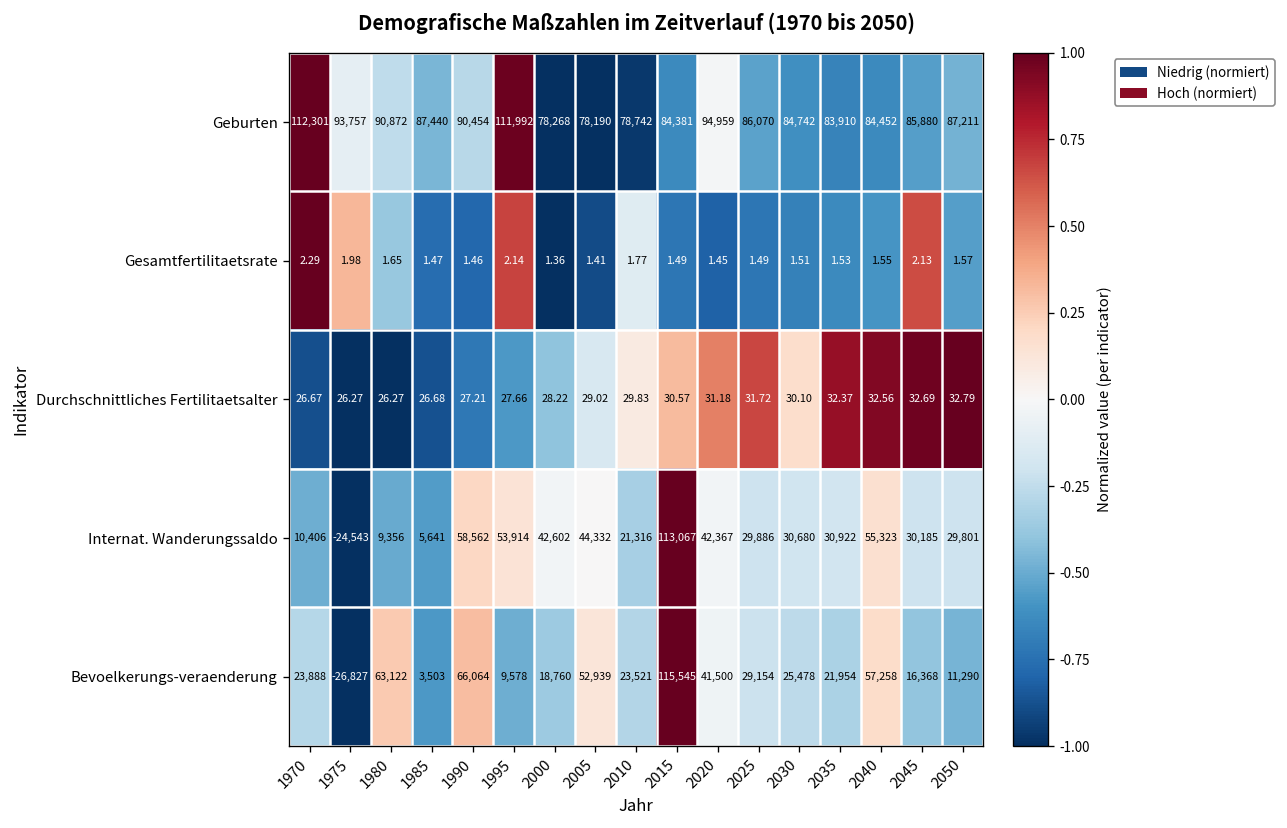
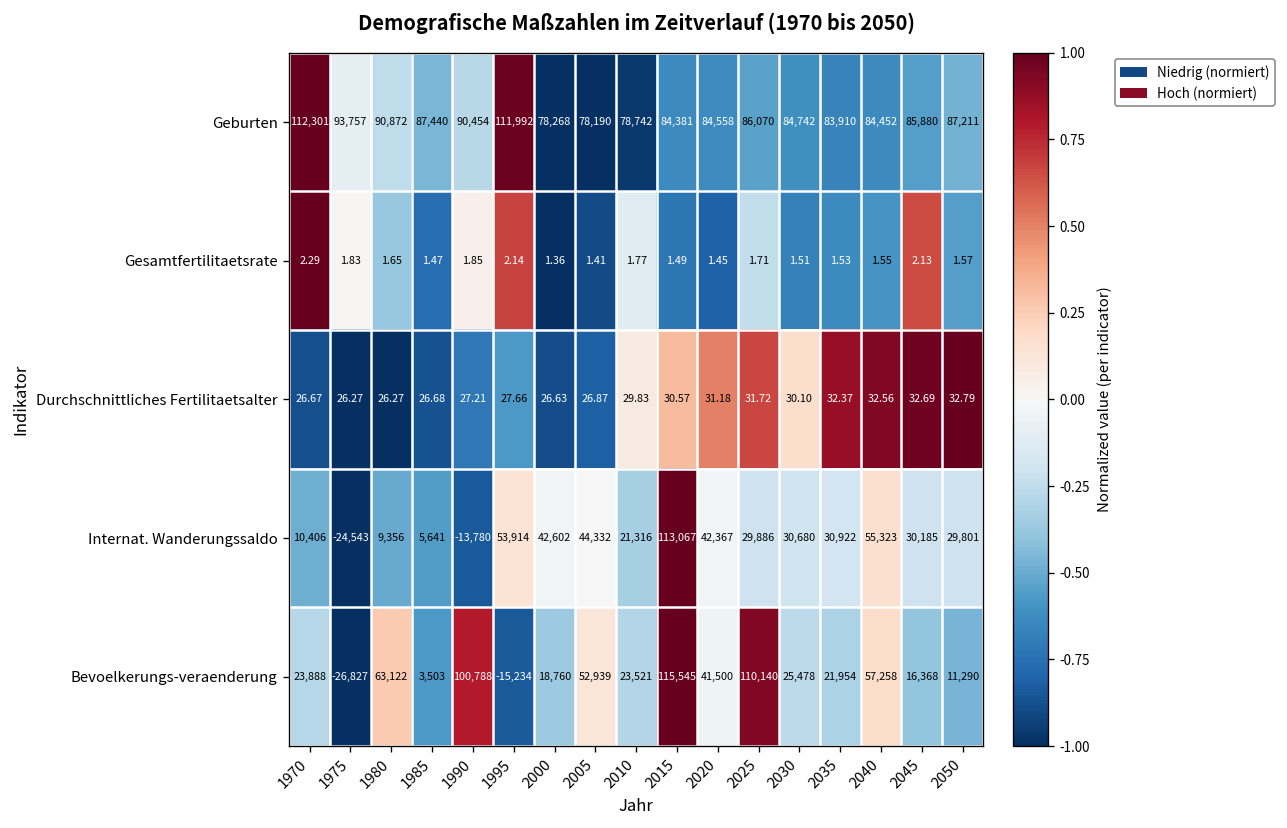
Geburten, 2020: 94,959 -> 84,558
Gesamtfertilitaetsrate, 1975: 1.98 -> 1.83
Gesamtfertilitaetsrate, 1990: 1.46 -> 1.85
Gesamtfertilitaetsrate, 2025: 1.49 -> 1.71
Durchschnittliches Fertilitaetsalter, 2000: 28.22 -> 26.63
Durchschnittliches Fertilitaetsalter, 2005: 29.02 -> 26.87
Internat. Wanderungssaldo, 1990: 58,562 -> -13,780
Bevoelkerungs-veraenderung, 1990: 66,064 -> 100,788
Bevoelkerungs-veraenderung, 1995: 9,578 -> -15,234
Bevoelkerungs-veraenderung, 2025: 29,154 -> 110,140
